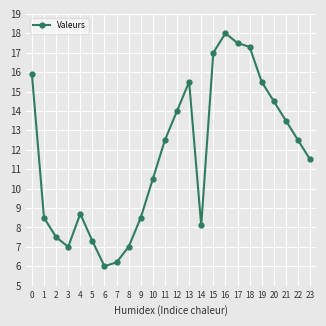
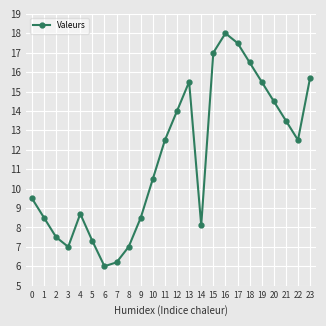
0: 15.9 -> 9.5
18: 17.3 -> 16.5
23: 11.5 -> 15.7
